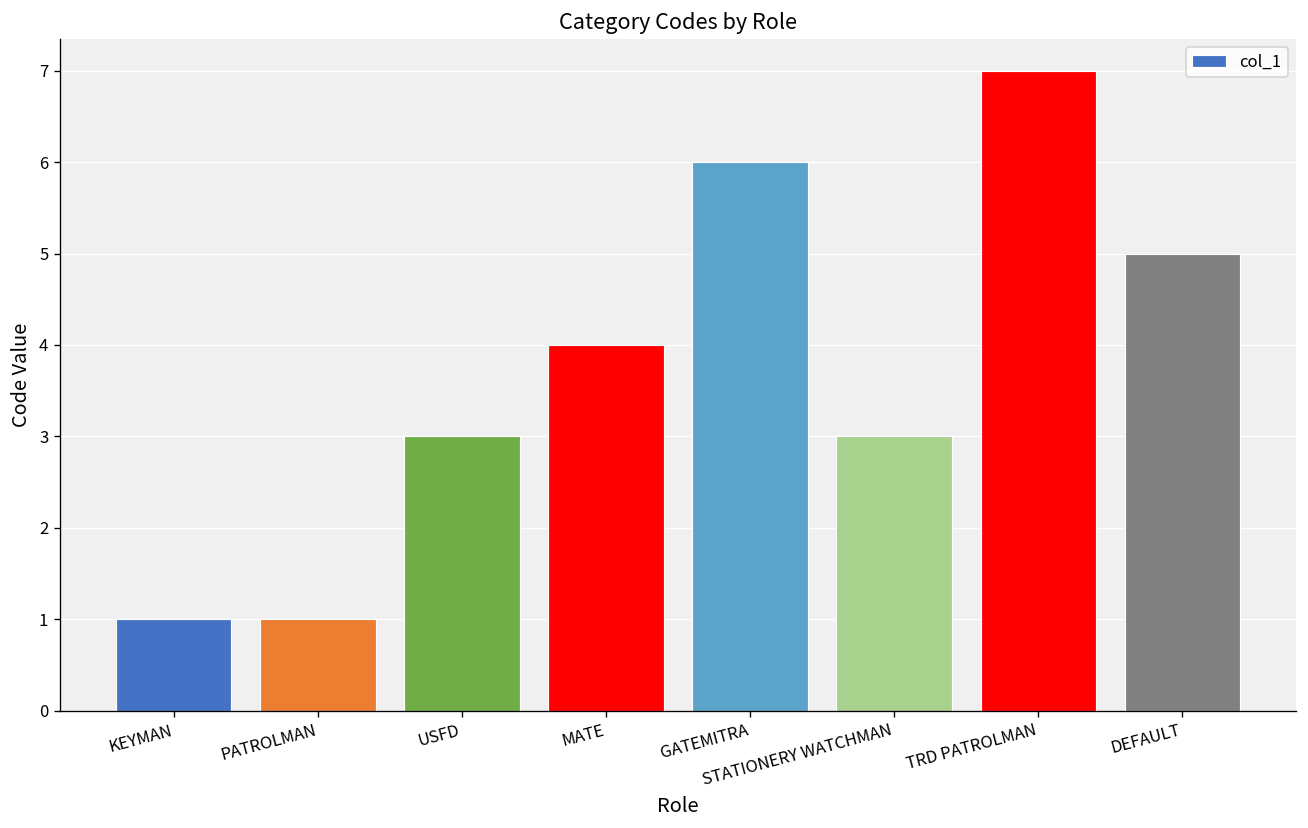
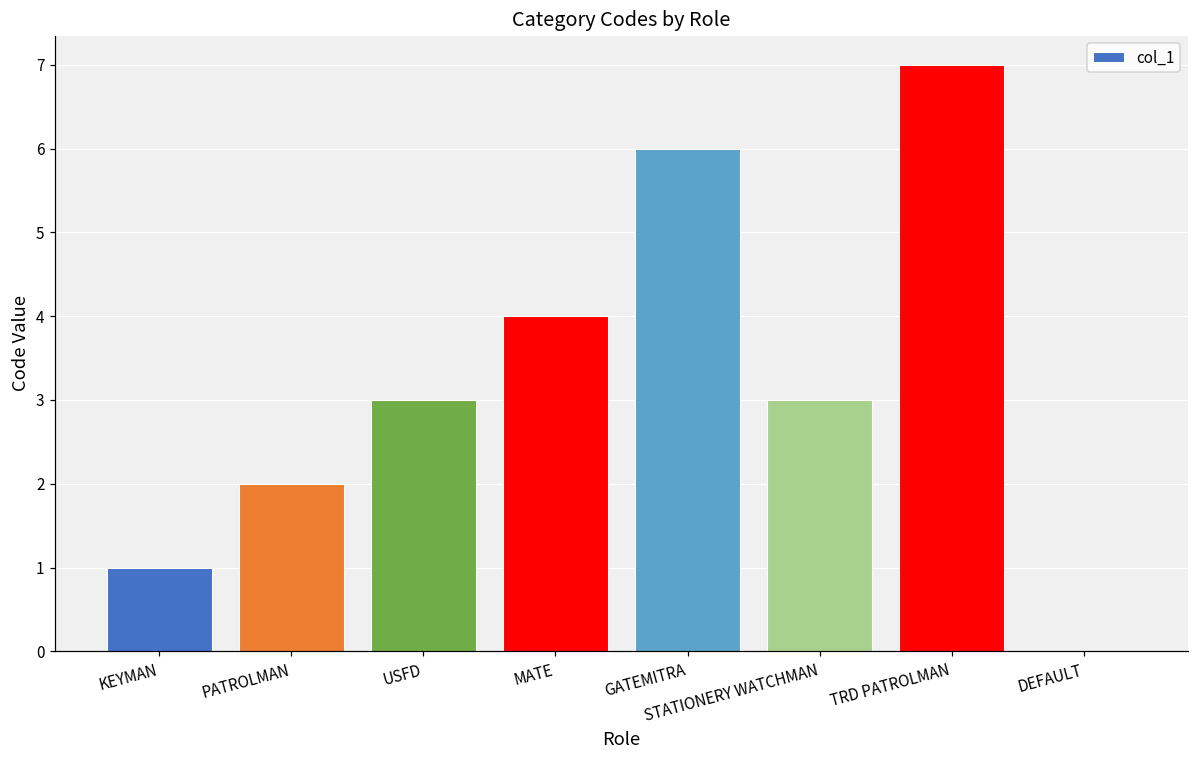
PATROLMAN: 1 -> 2
DEFAULT: 5 -> 0
